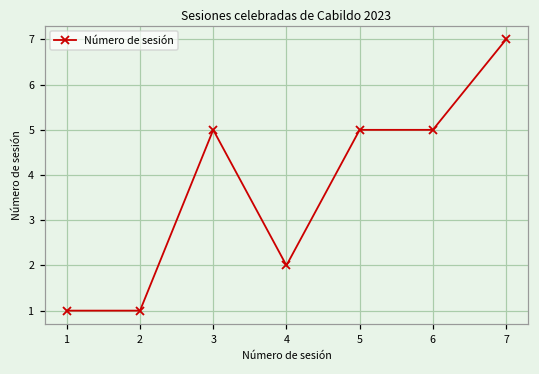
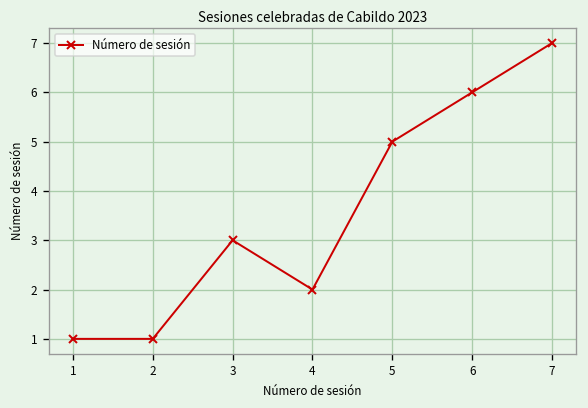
3: 5 -> 3
6: 5 -> 6
